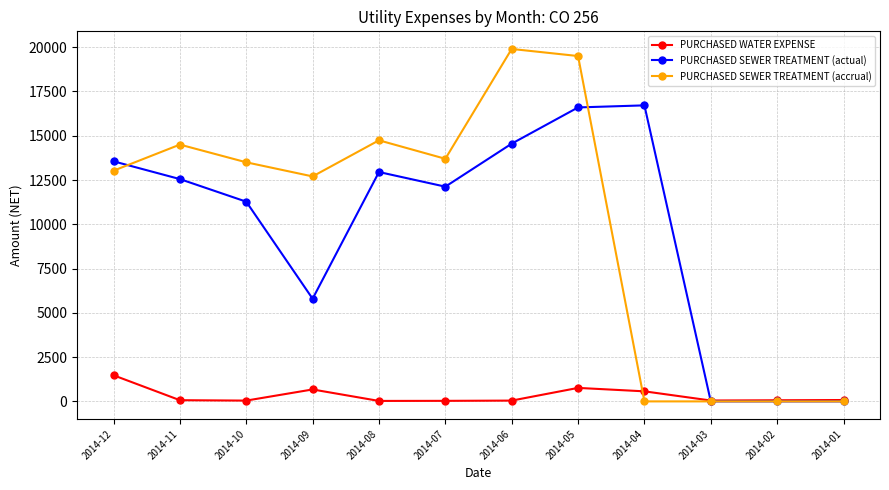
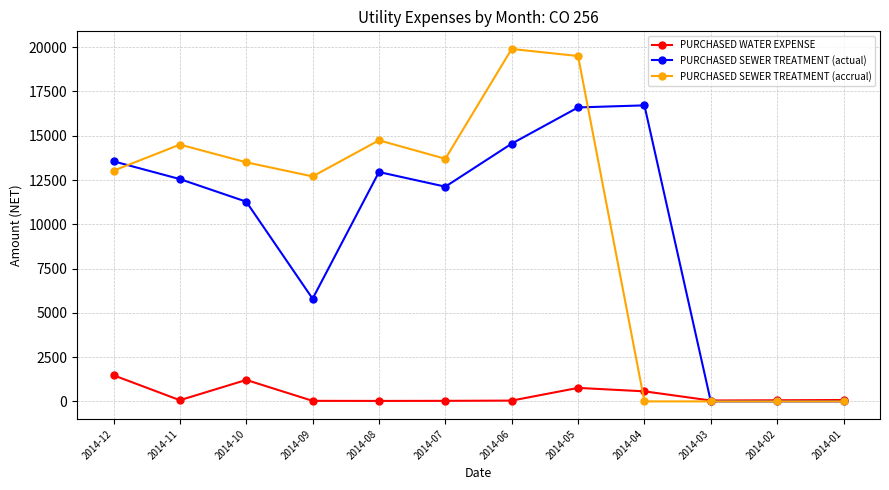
PURCHASED WATER EXPENSE, 2014-10: 0 -> 1200
PURCHASED WATER EXPENSE, 2014-09: 700 -> 0
